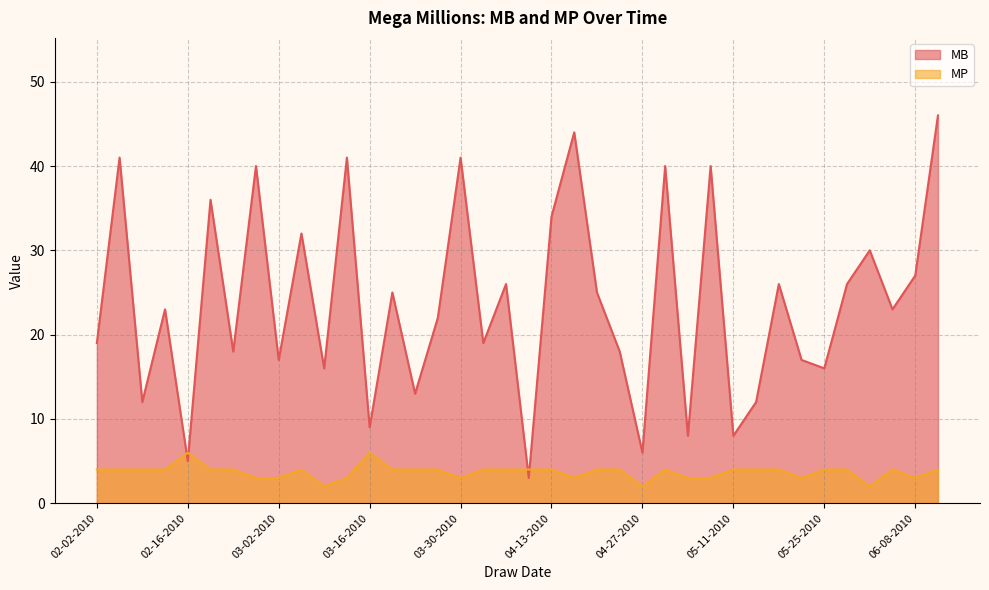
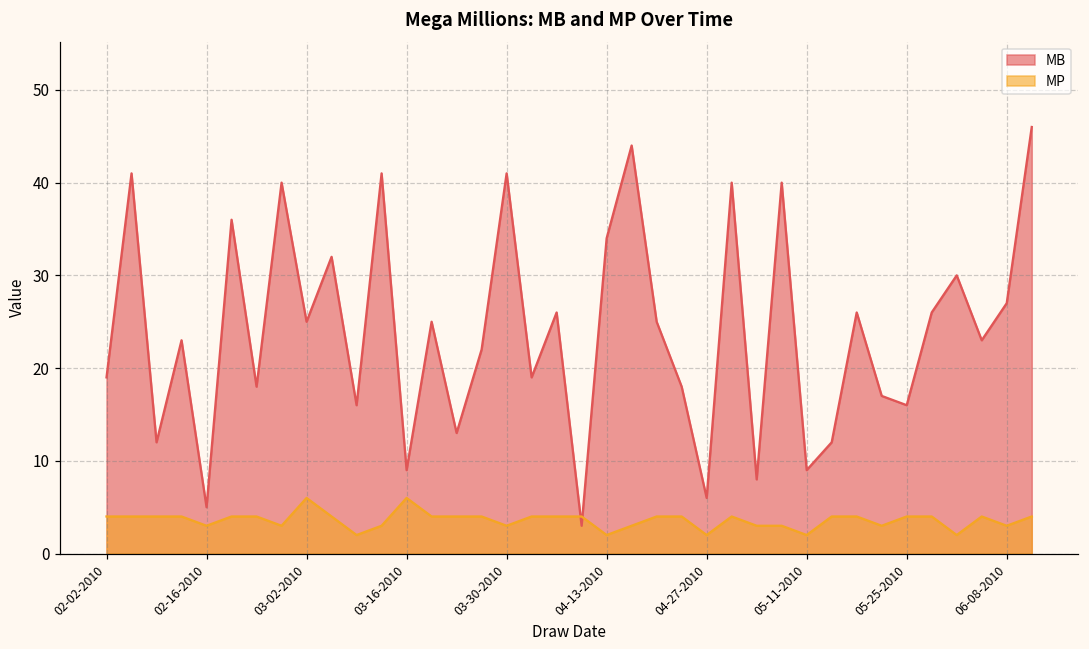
MP, 02-16-2010: 6 -> 3
MB, 03-02-2010: 17 -> 25
MP, 03-02-2010: 3 -> 6
MP, 04-13-2010: 4 -> 2
MB, 05-11-2010: 8 -> 9
MP, 05-11-2010: 4 -> 2
